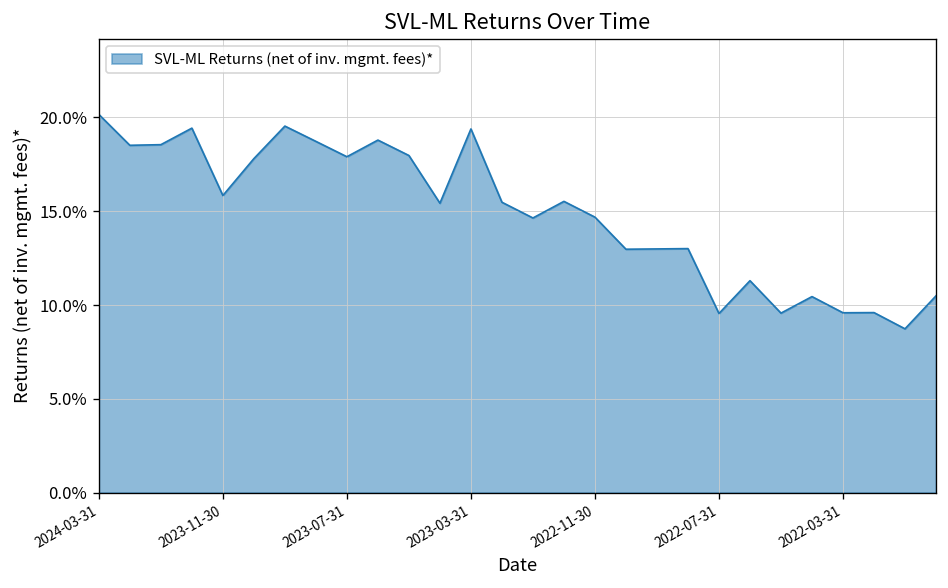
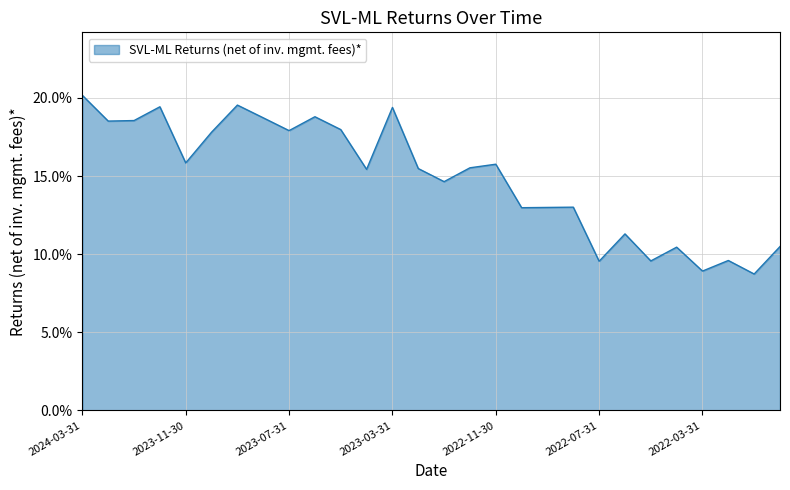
2022-11-30: 14.7% -> 15.8%
2022-03-31: 9.6% -> 8.9%
